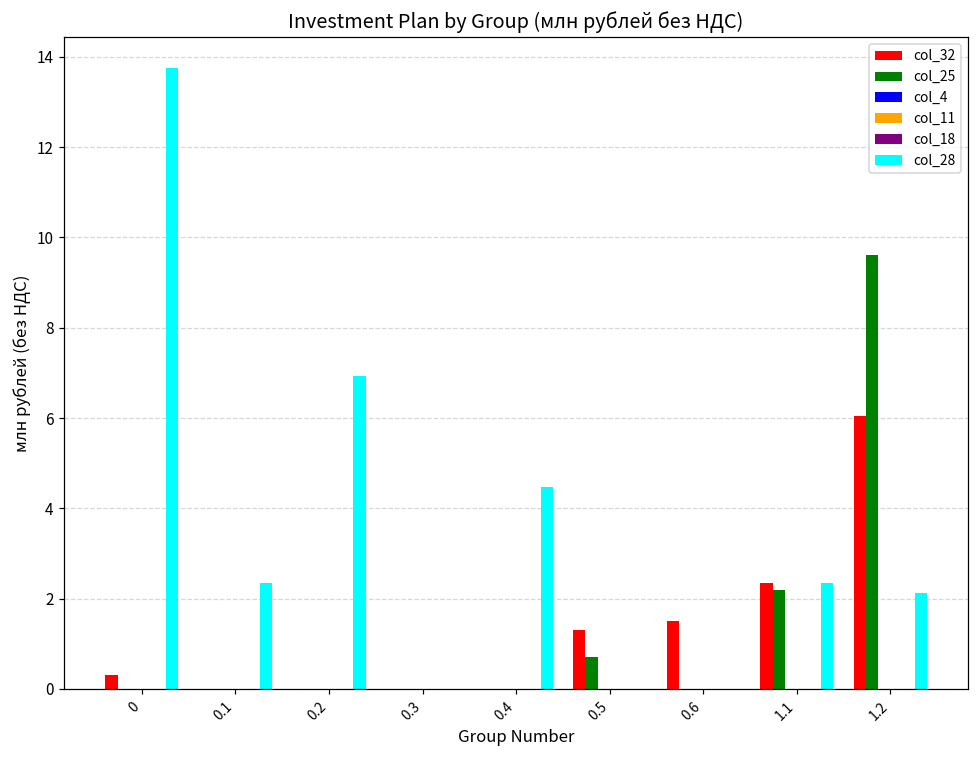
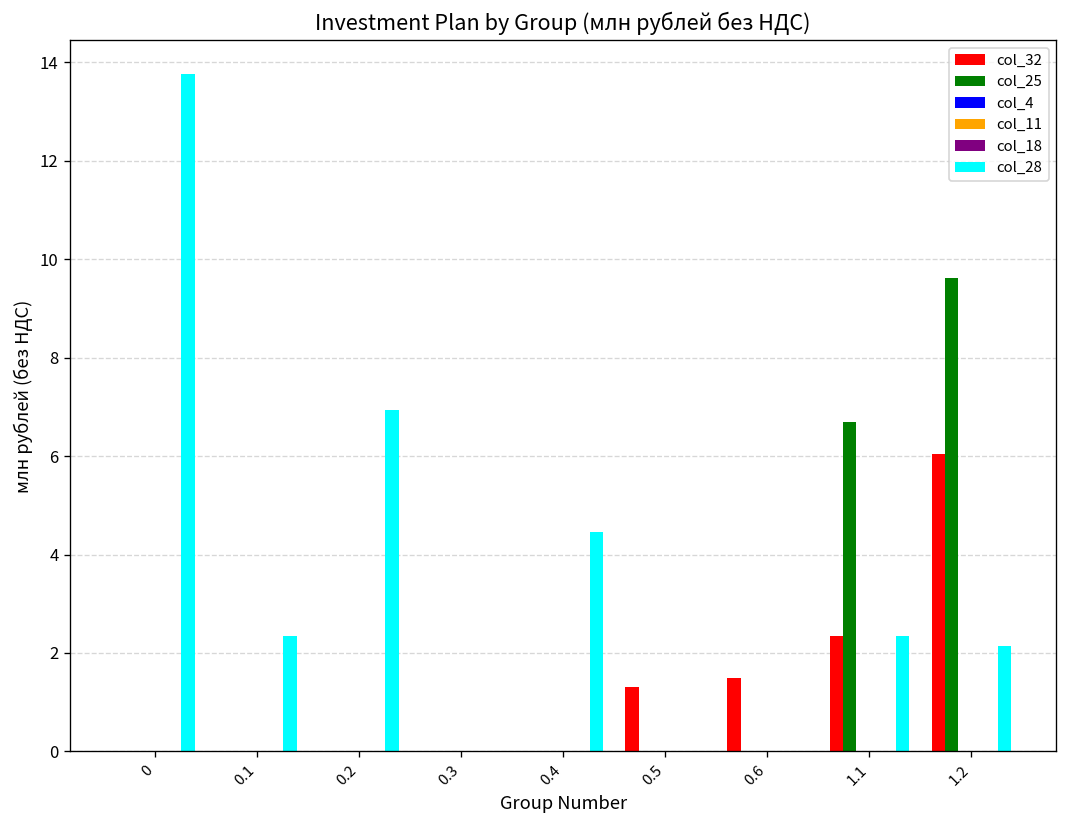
col_32, 0: 0.3 -> 0.0
col_25, 0.5: 0.7 -> 0.0
col_25, 1.1: 2.2 -> 6.7
